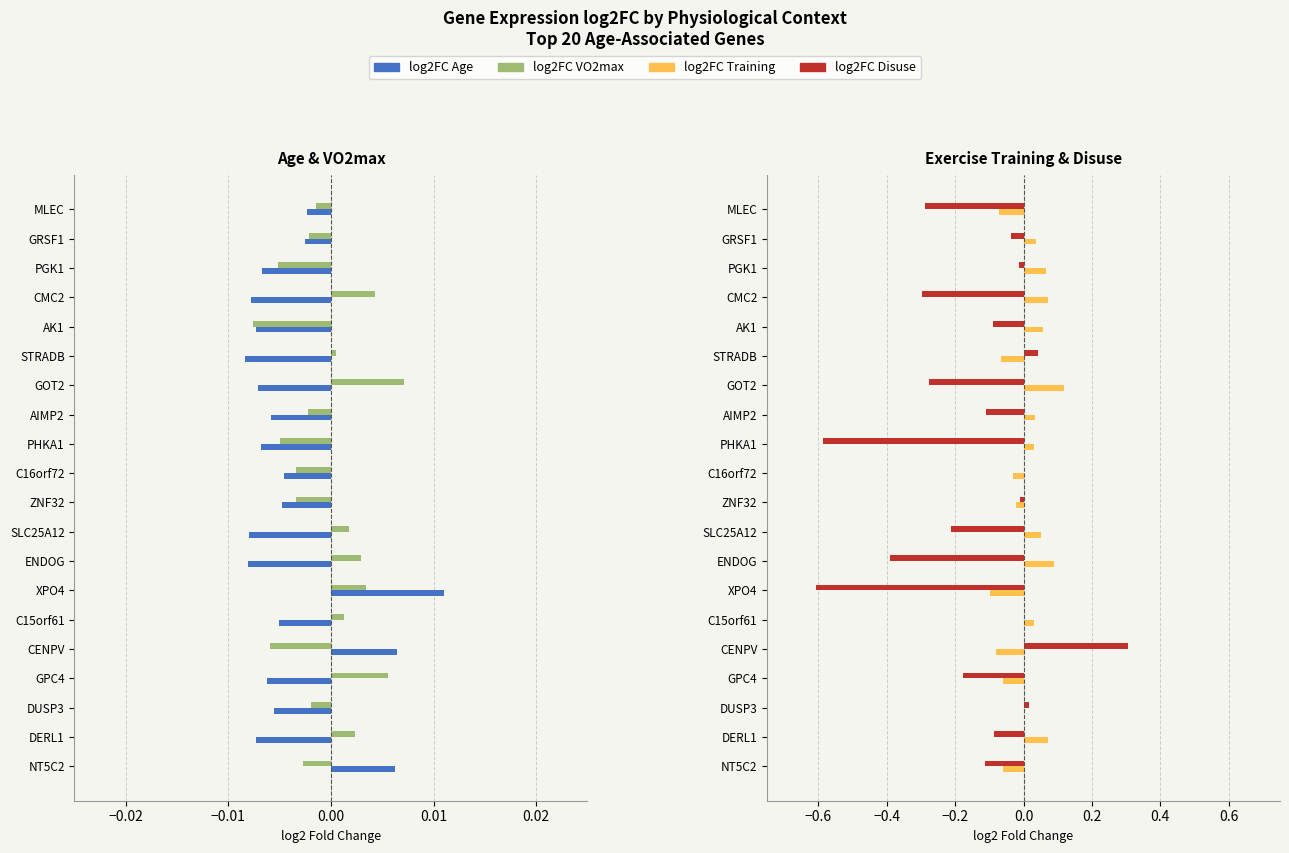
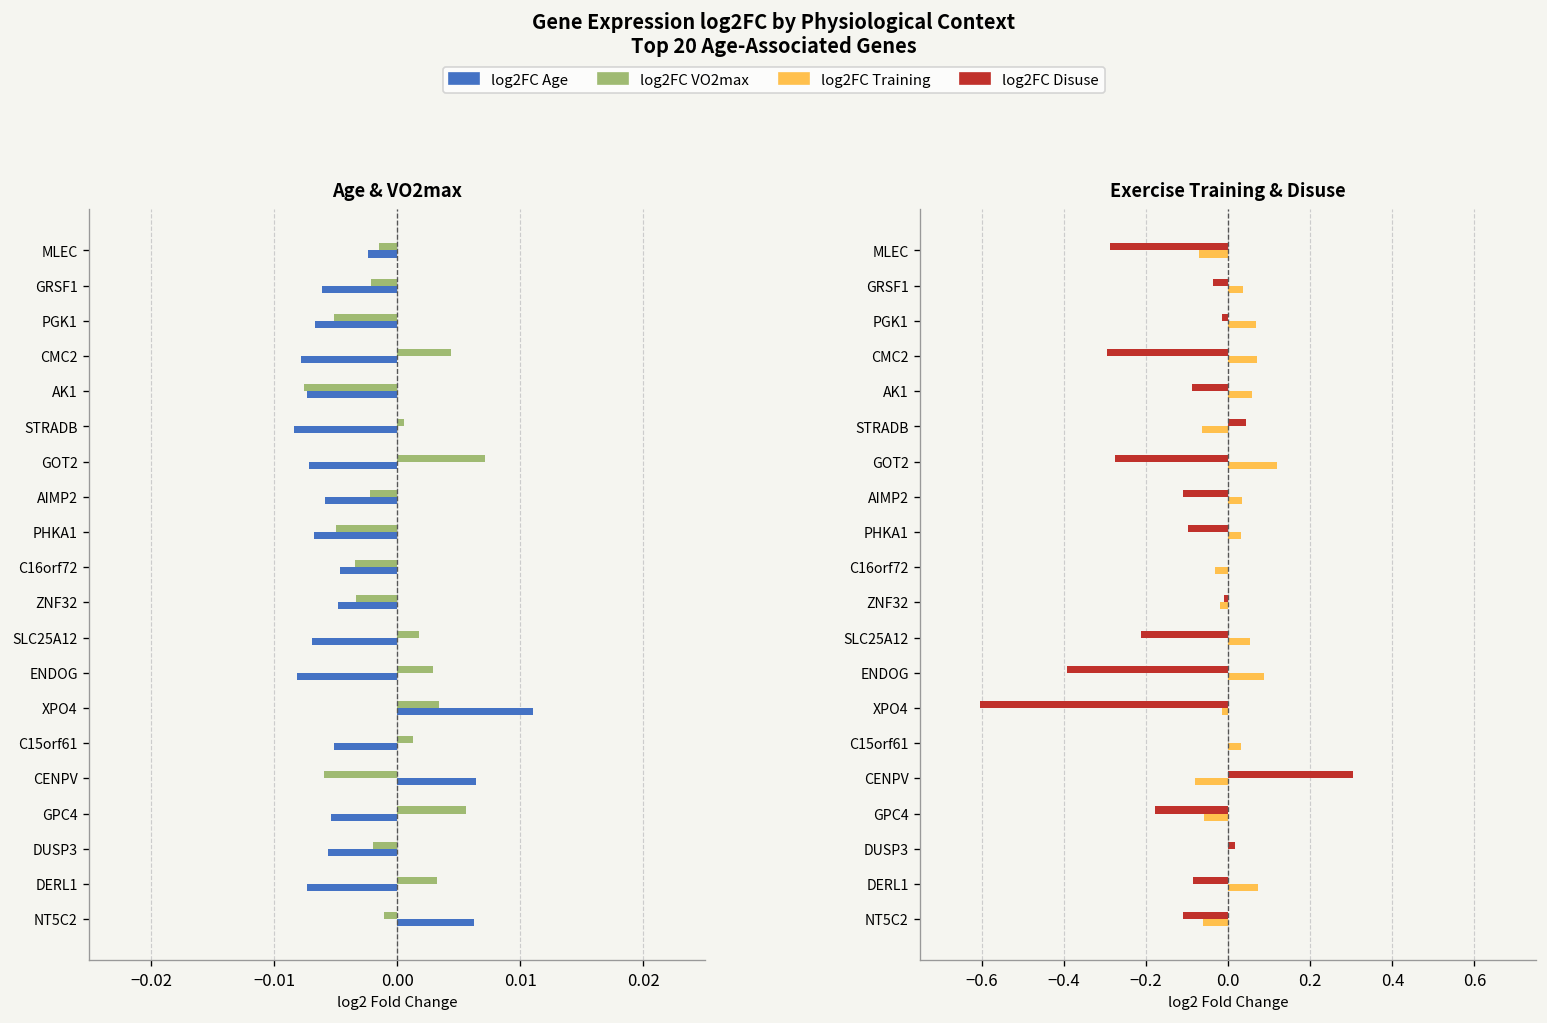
Age & VO2max, log2FC Age, GRSF1: -0.0025 -> -0.0061
Age & VO2max, log2FC Age, SLC25A12: -0.0080 -> -0.0069
Age & VO2max, log2FC Age, GPC4: -0.0062 -> -0.0054
Age & VO2max, log2FC VO2max, DERL1: 0.0023 -> 0.0032
Age & VO2max, log2FC VO2max, NT5C2: -0.0027 -> -0.0010
Exercise Training & Disuse, log2FC Disuse, PHKA1: -0.59 -> -0.10
Exercise Training & Disuse, log2FC Training, XPO4: -0.10 -> -0.02
